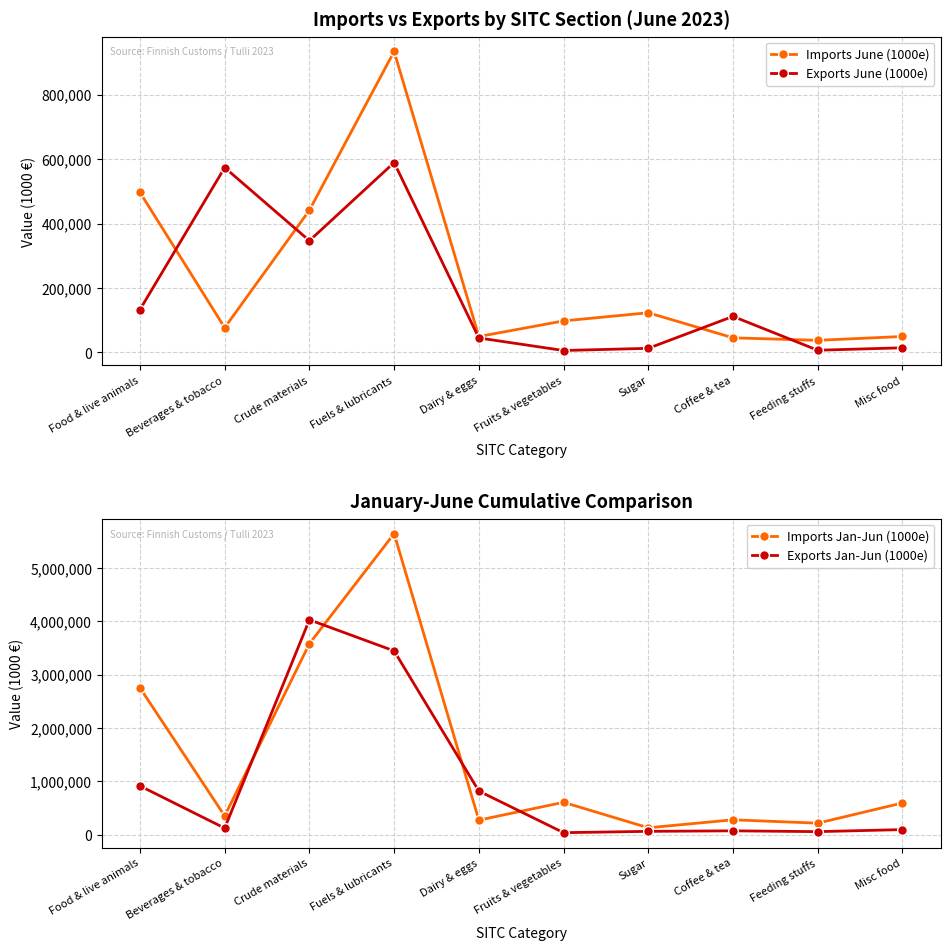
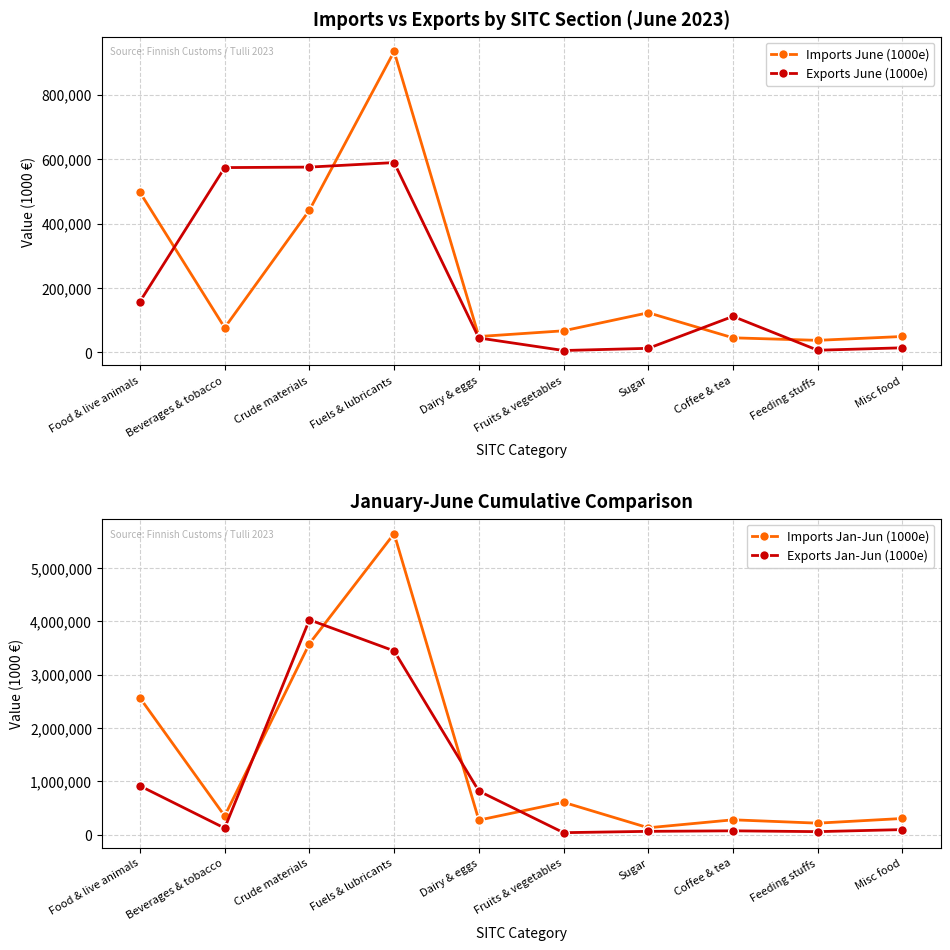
Imports vs Exports by SITC Section (June 2023), Exports June (1000e), Food & live animals: 130,000 -> 160,000
Imports vs Exports by SITC Section (June 2023), Exports June (1000e), Crude materials: 350,000 -> 580,000
Imports vs Exports by SITC Section (June 2023), Imports June (1000e), Fruits & vegetables: 100,000 -> 70,000
January-June Cumulative Comparison, Imports Jan-Jun (1000e), Food & live animals: 2,800,000 -> 2,600,000
January-June Cumulative Comparison, Imports Jan-Jun (1000e), Misc food: 600,000 -> 300,000
